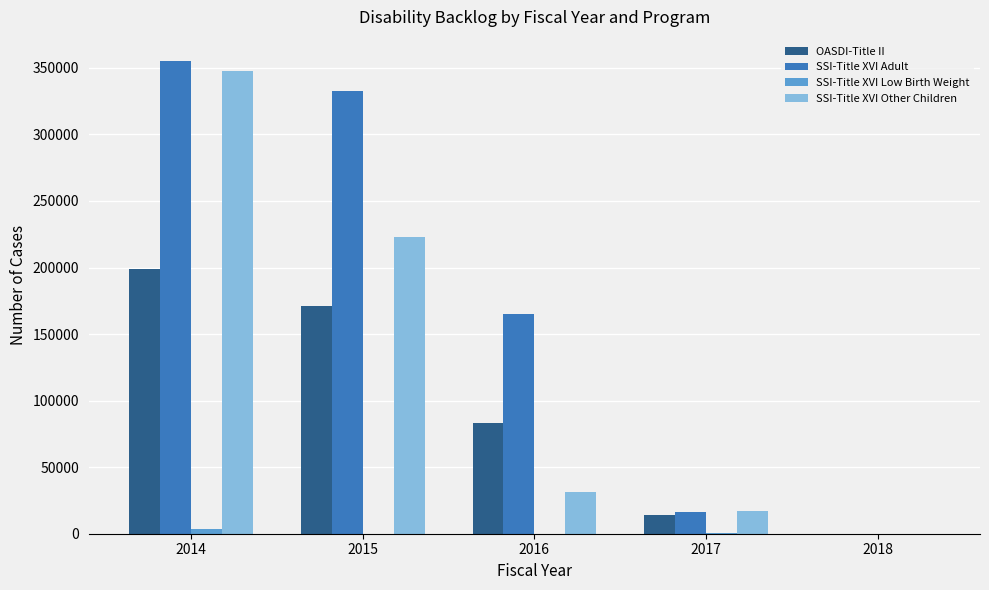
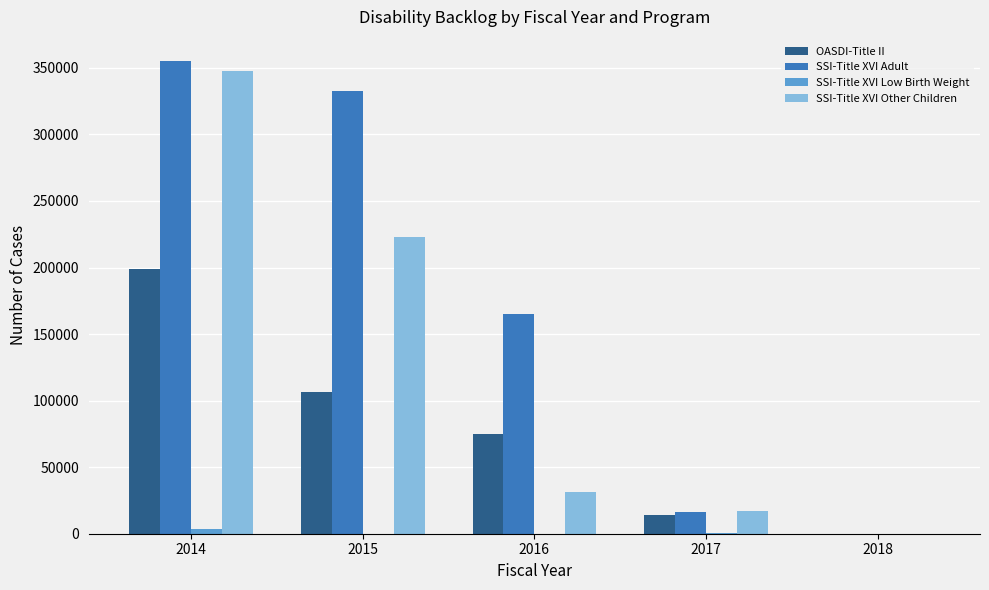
OASDI-Title II, 2015: 171000 -> 106000
OASDI-Title II, 2016: 83000 -> 75000
